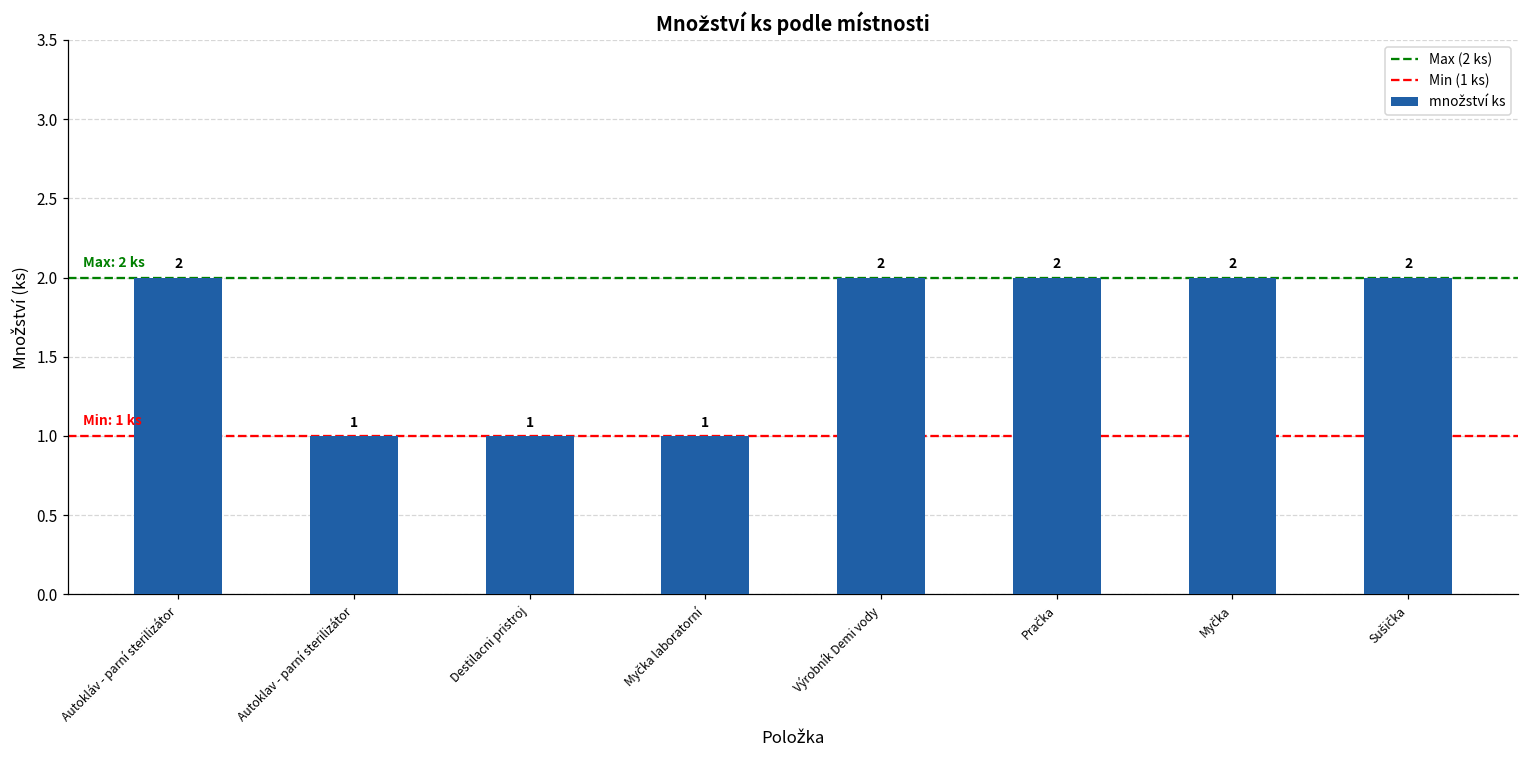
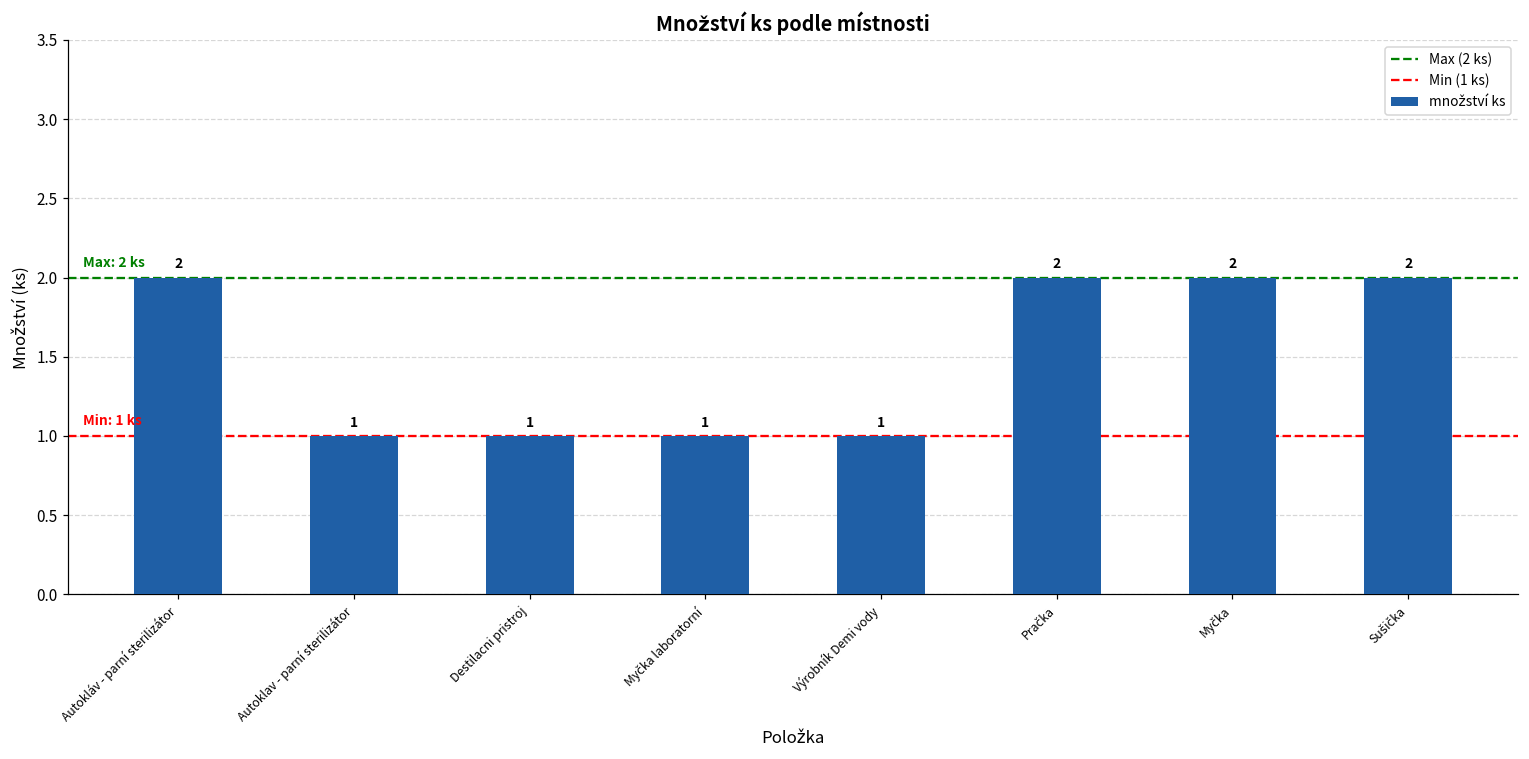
Výrobník Demi vody: 2 -> 1
